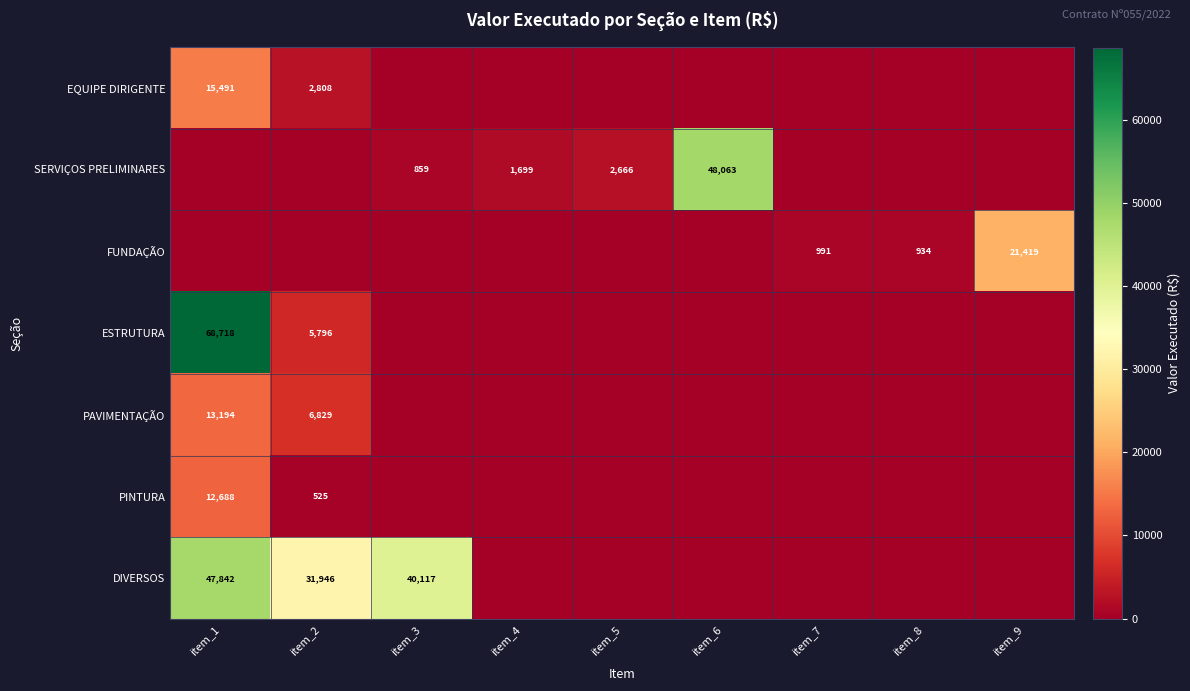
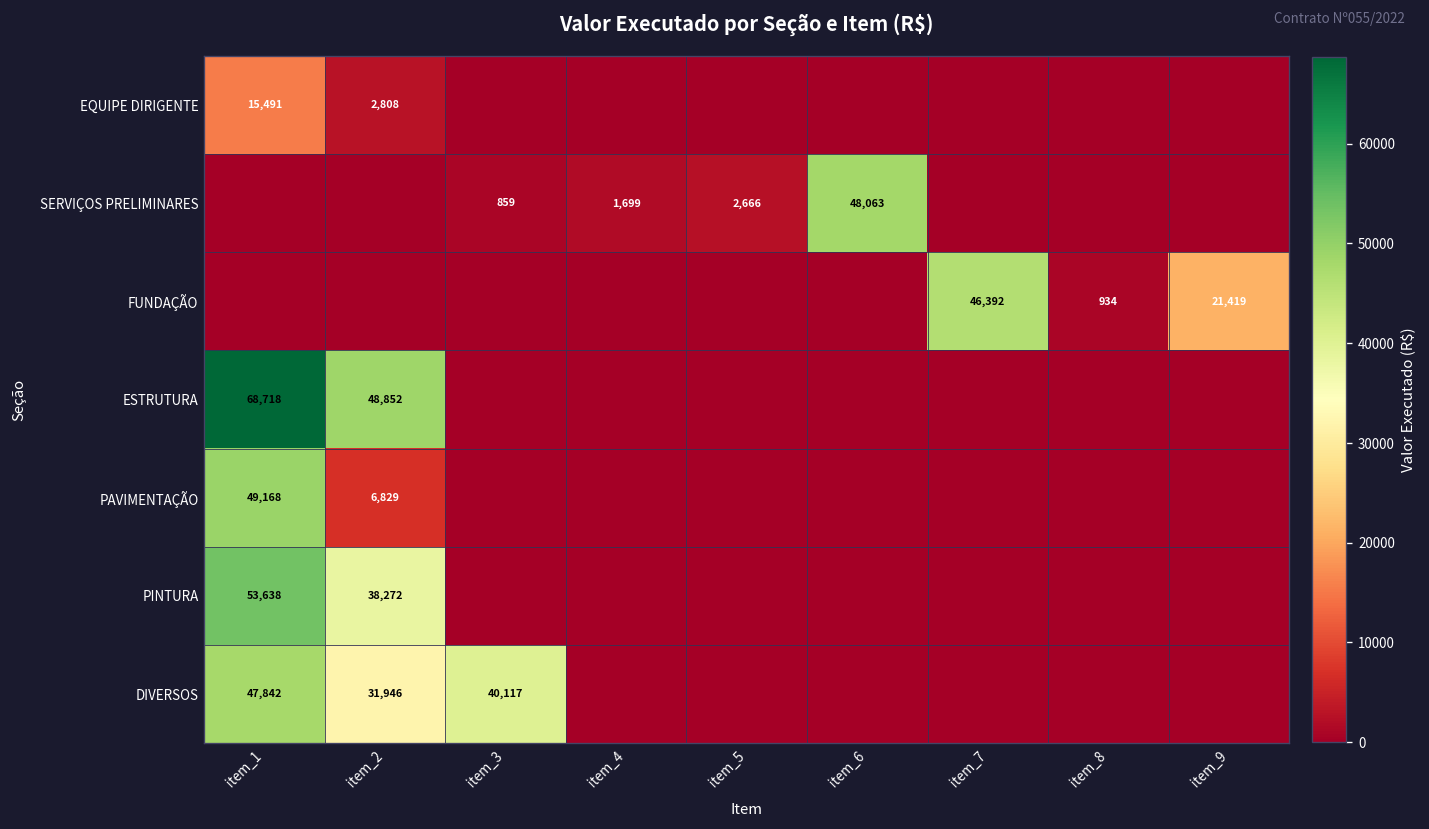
FUNDAÇÃO, item_7: 991 -> 46,392
ESTRUTURA, item_2: 5,796 -> 48,852
PAVIMENTAÇÃO, item_1: 13,194 -> 49,168
PINTURA, item_1: 12,688 -> 53,638
PINTURA, item_2: 525 -> 38,272
